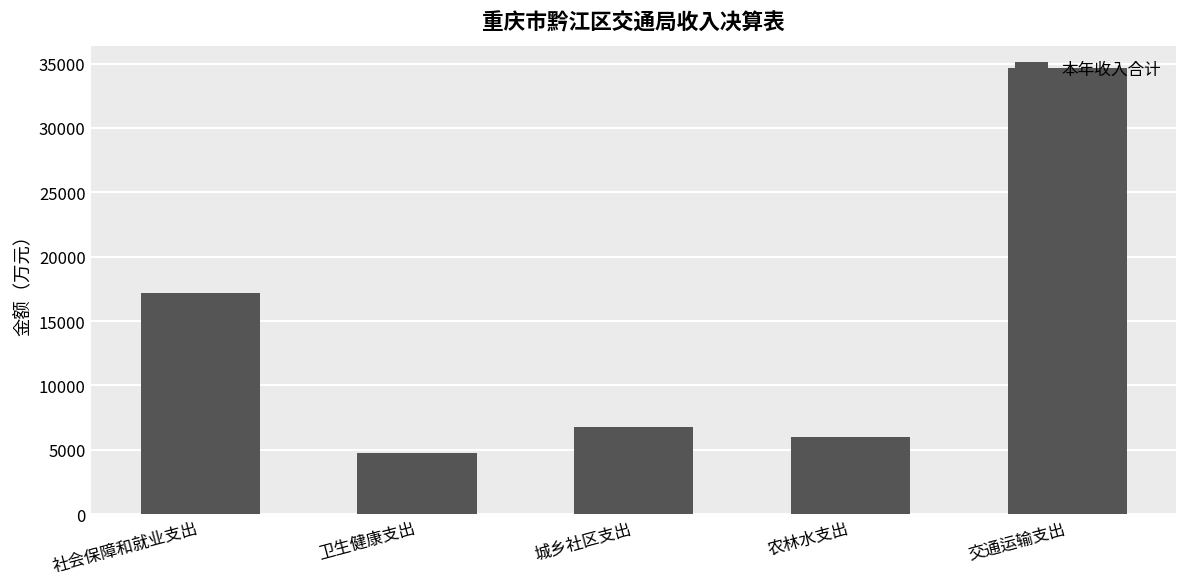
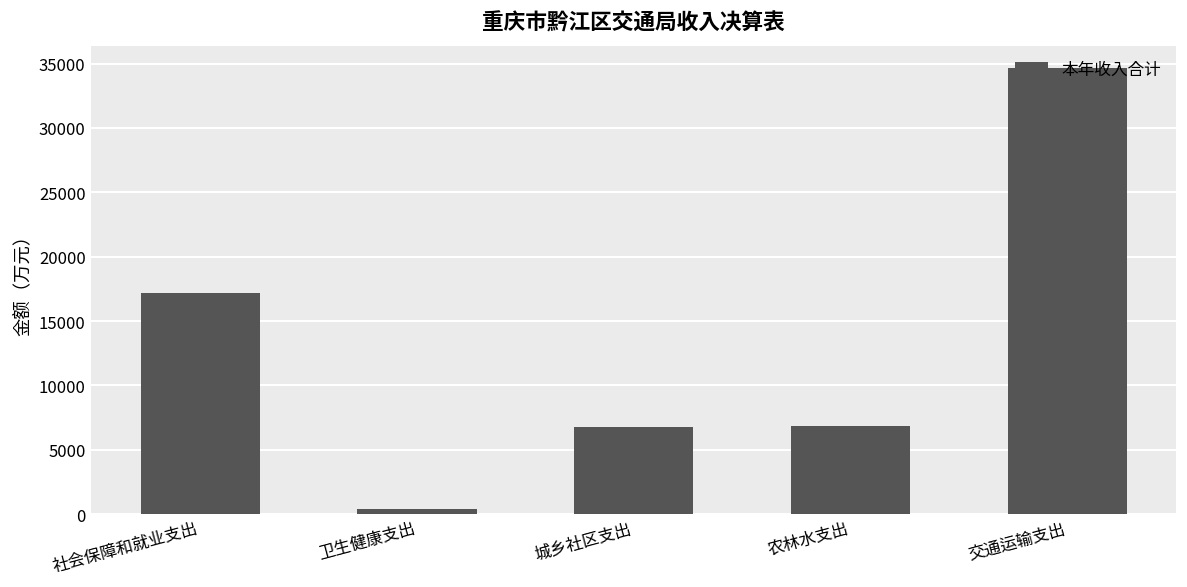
卫生健康支出: 4700 -> 400
农林水支出: 6000 -> 6800
